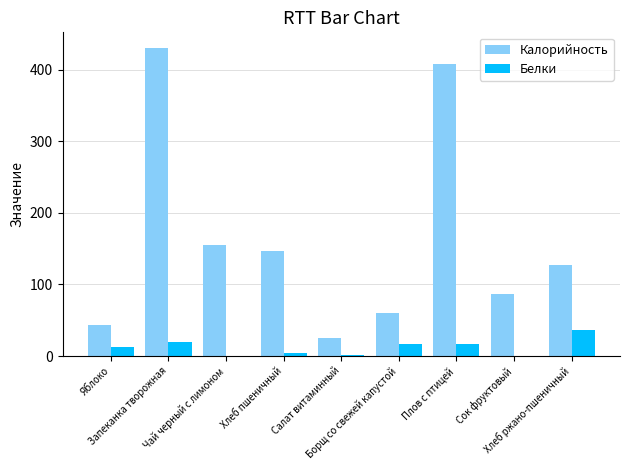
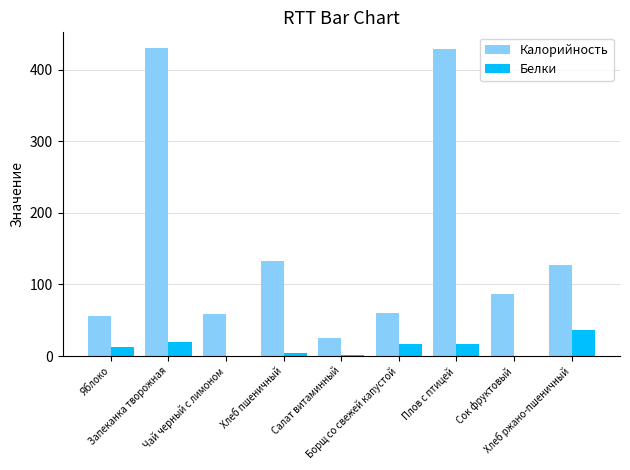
Калорийность, Яблоко: 40 -> 60
Калорийность, Чай черный с лимоном: 160 -> 60
Калорийность, Хлеб пшеничный: 150 -> 130
Калорийность, Плов с птицей: 410 -> 430
